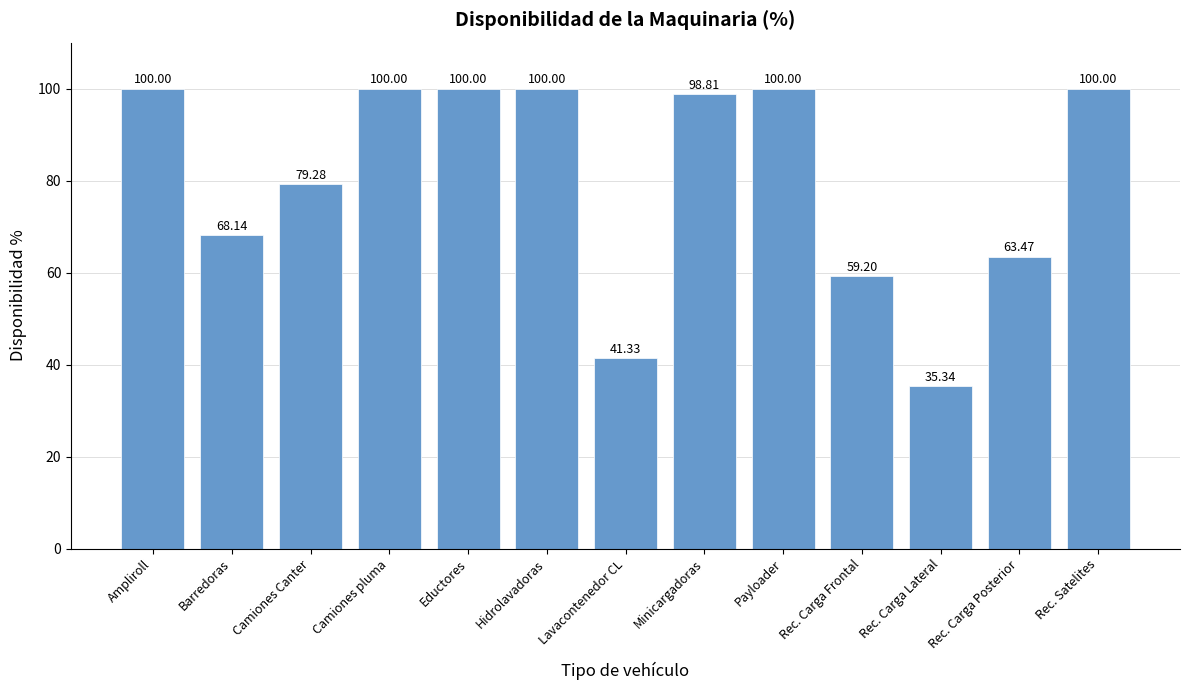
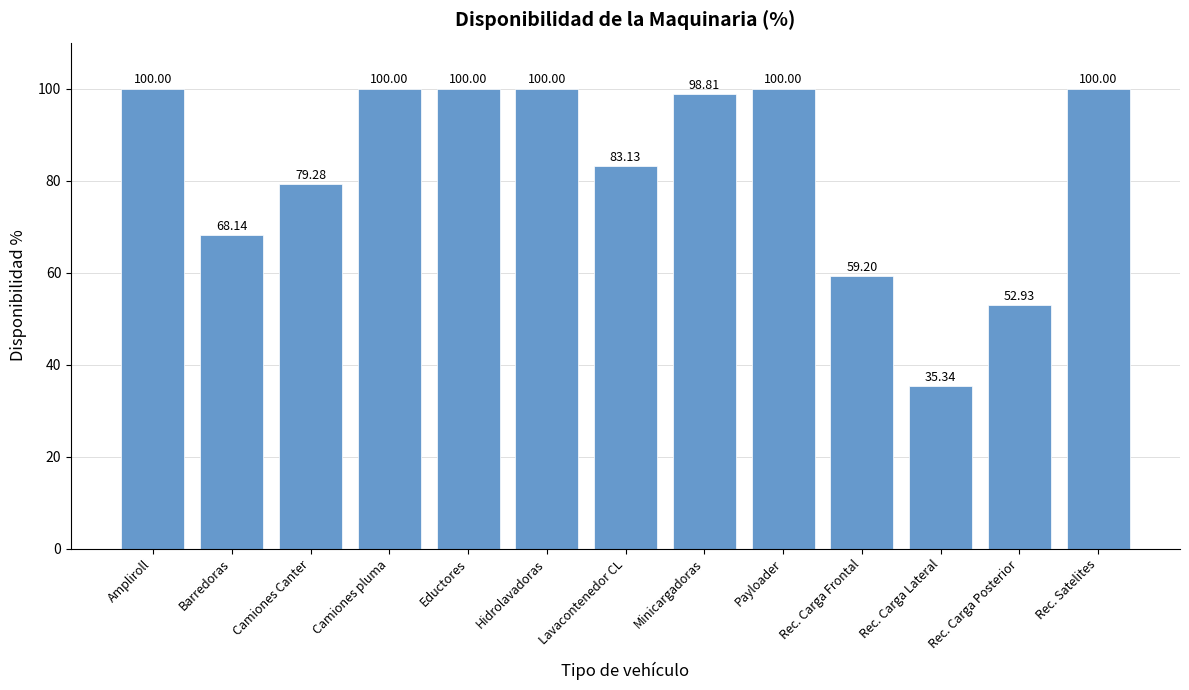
Lavacontenedor CL: 41.33 -> 83.13
Rec. Carga Posterior: 63.47 -> 52.93
